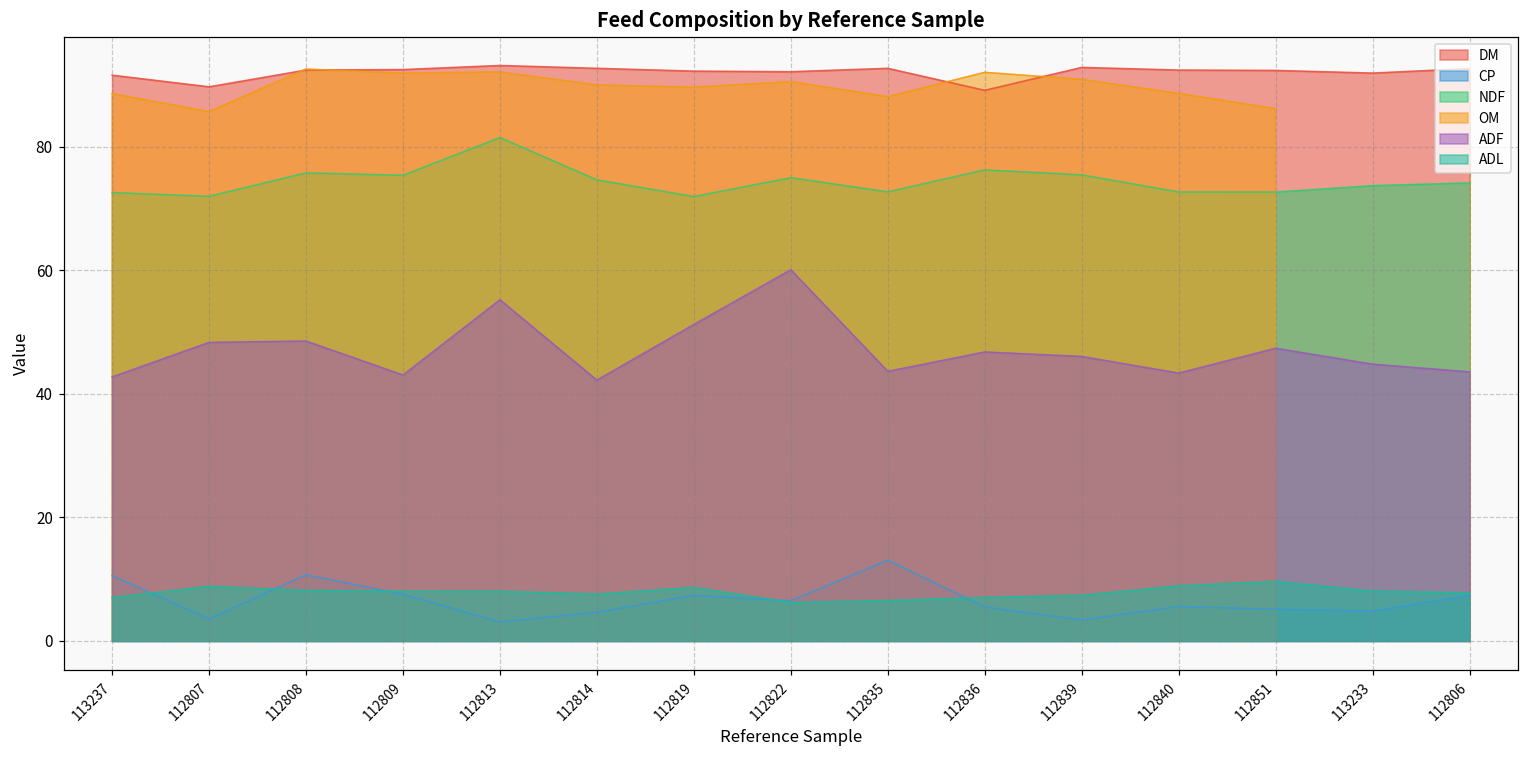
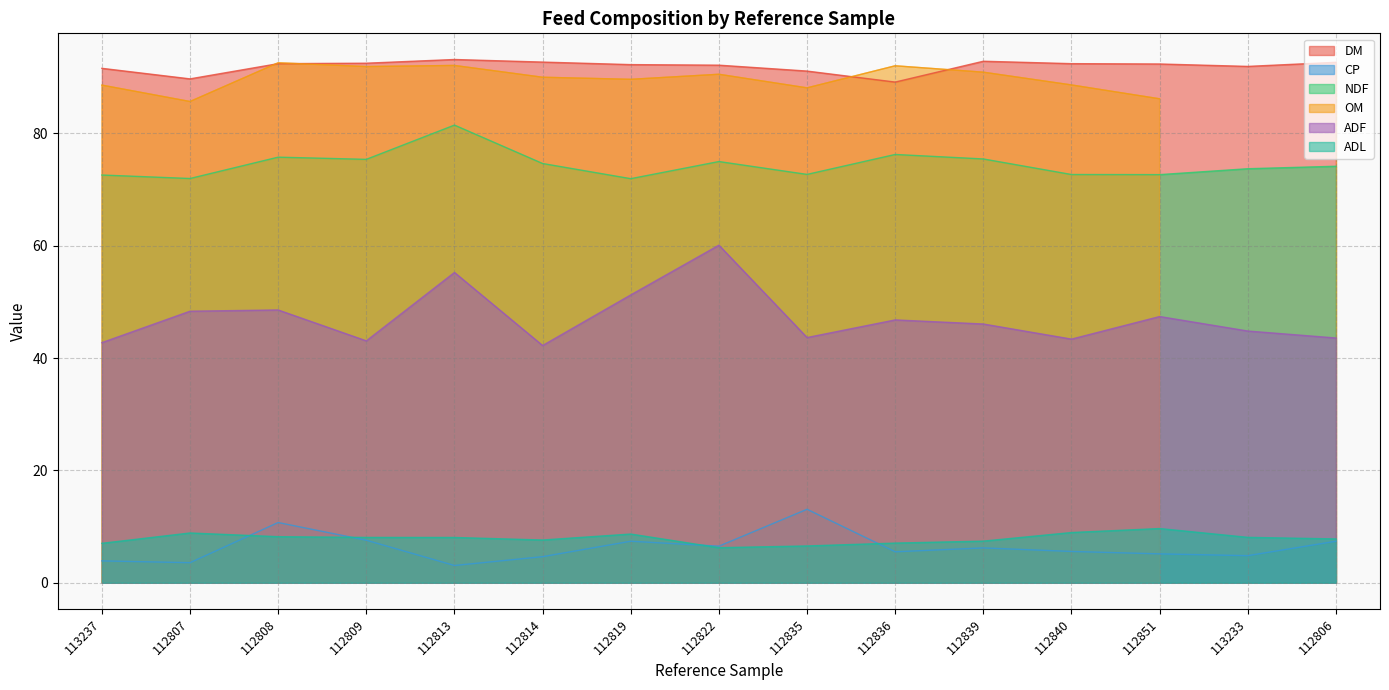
CP, 113237: 11 -> 4
DM, 112835: 93 -> 91
CP, 112839: 3 -> 6
